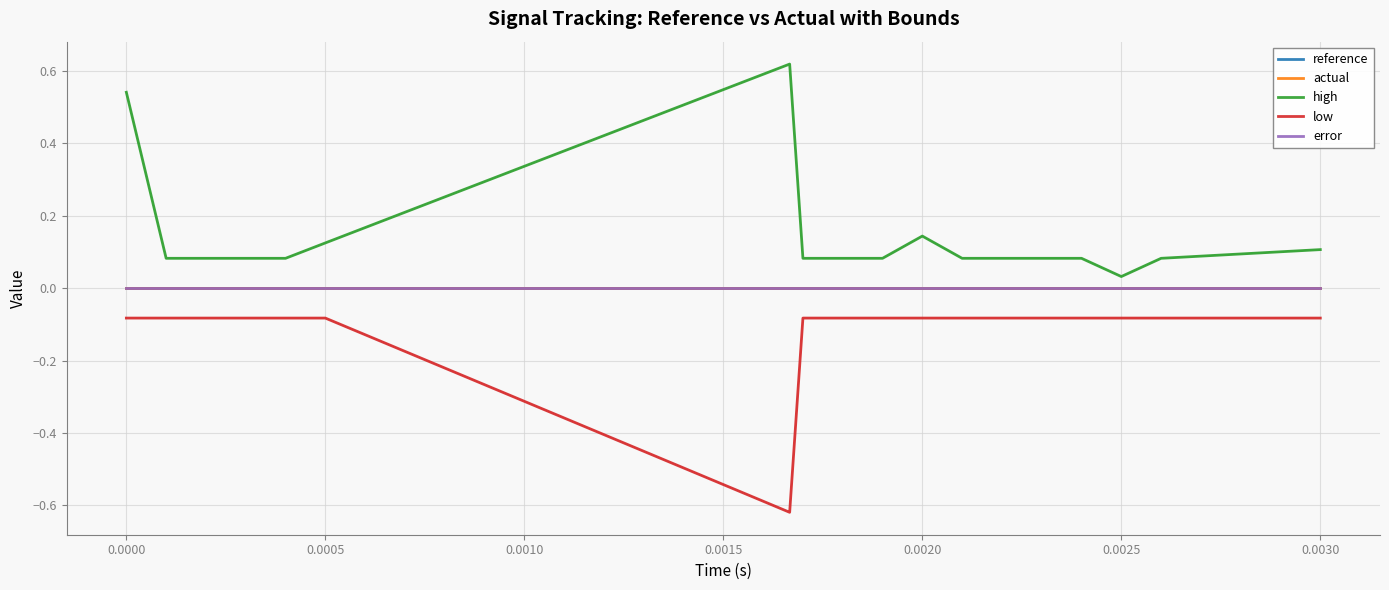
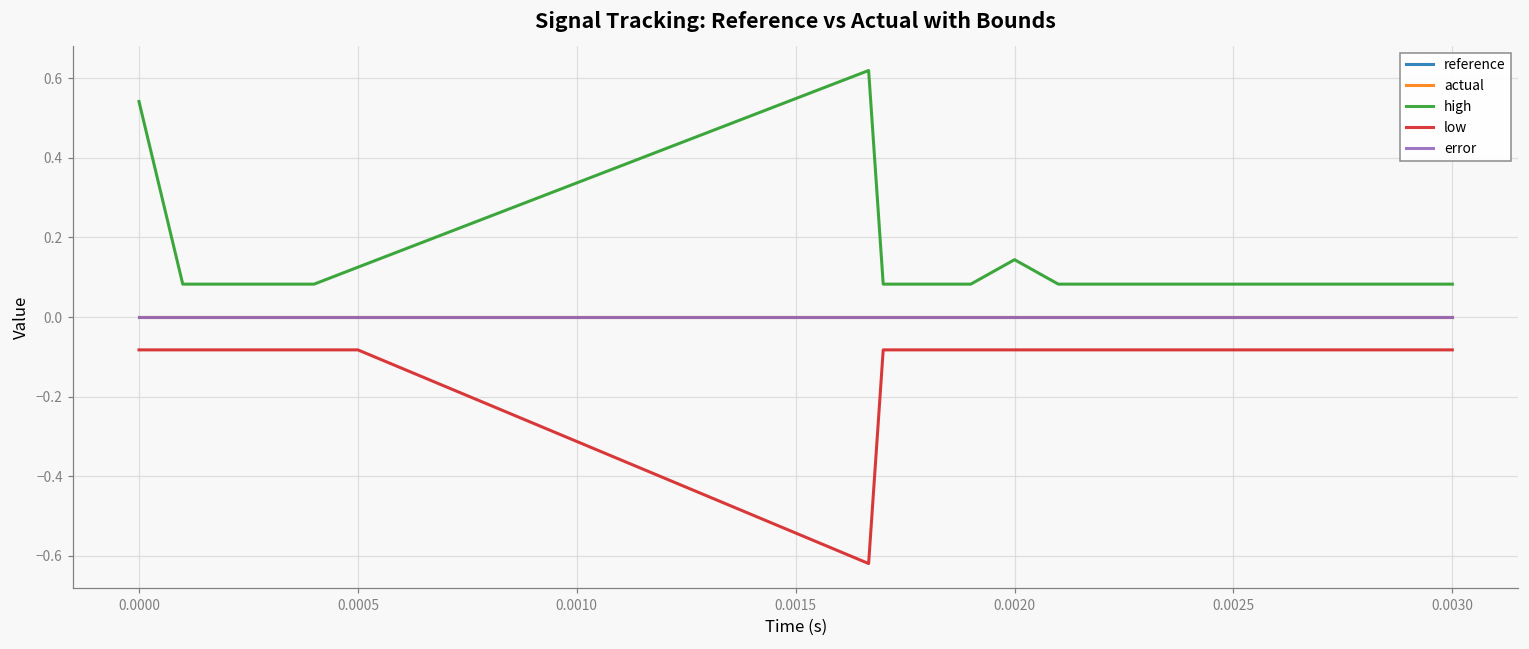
high, 0.0025: 0.03 -> 0.08
high, 0.0030: 0.11 -> 0.08
